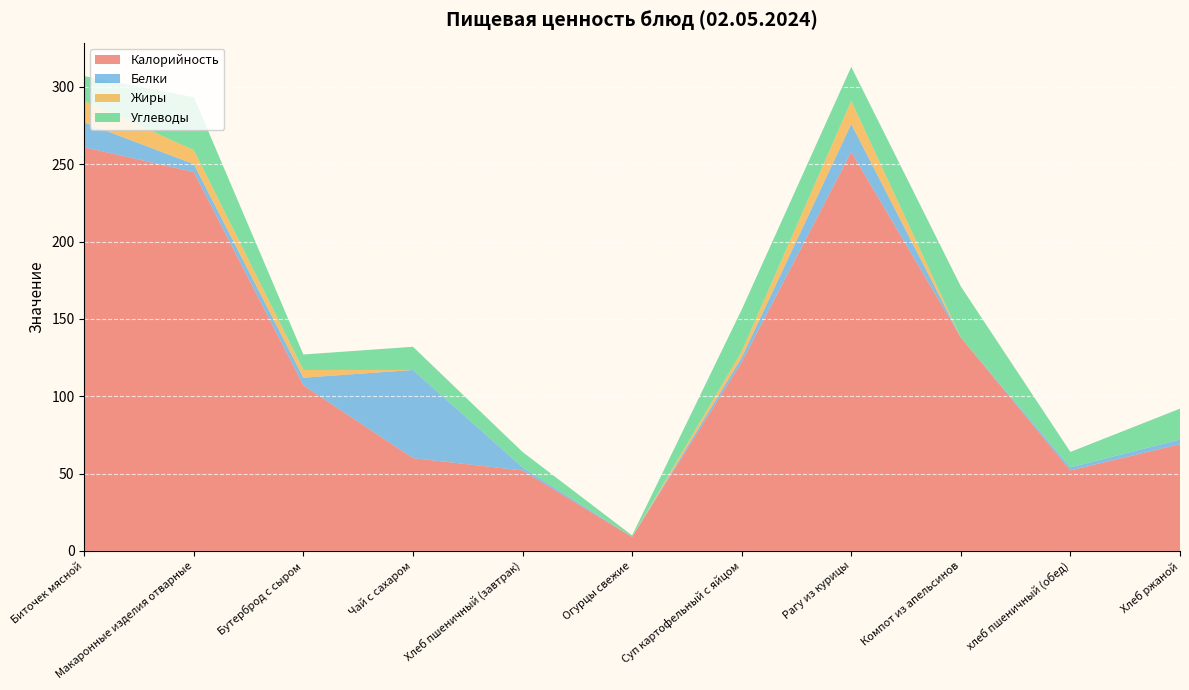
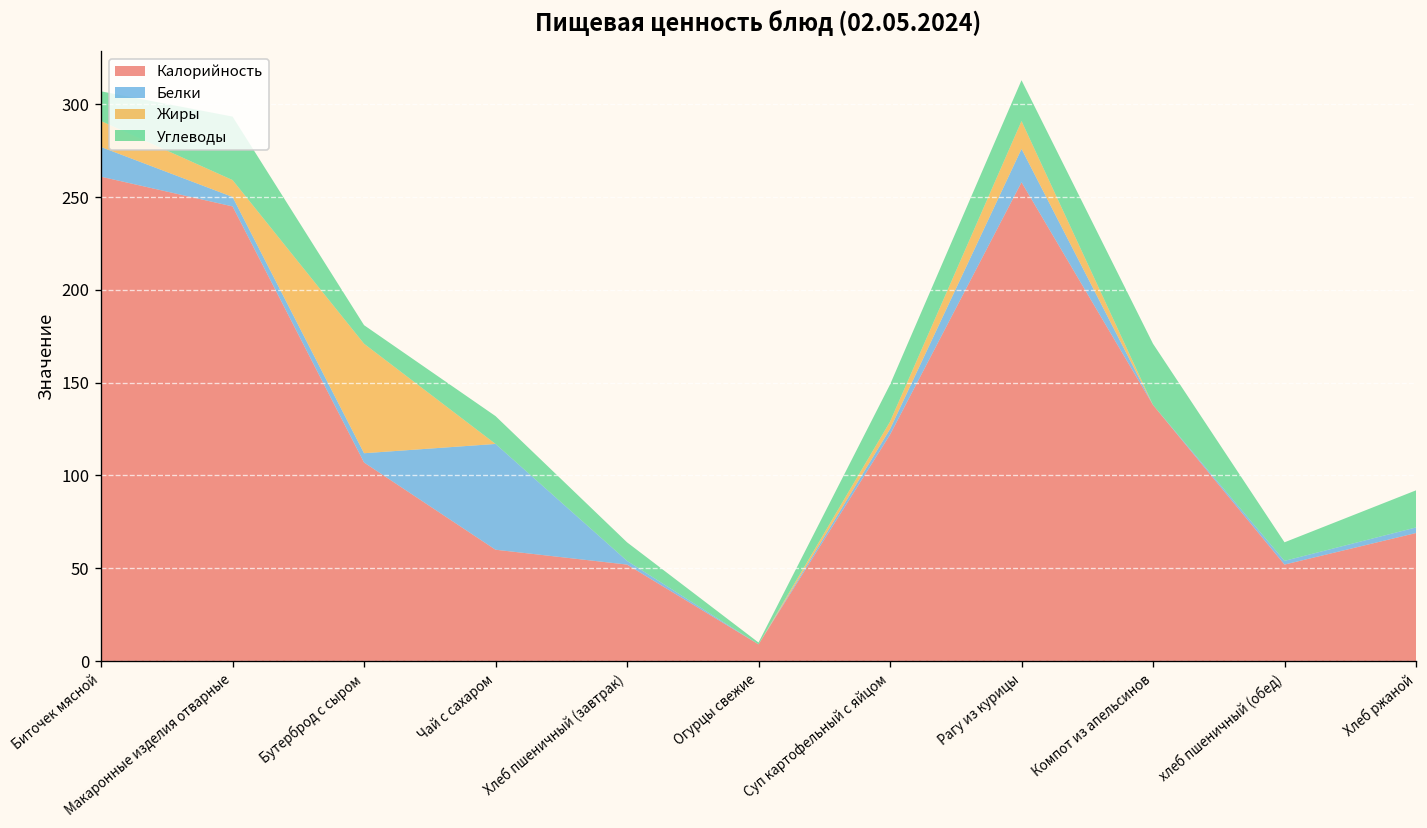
Жиры, Бутерброд с сыром: 5 -> 59
Углеводы, Суп картофельный с яйцом: 27 -> 20
